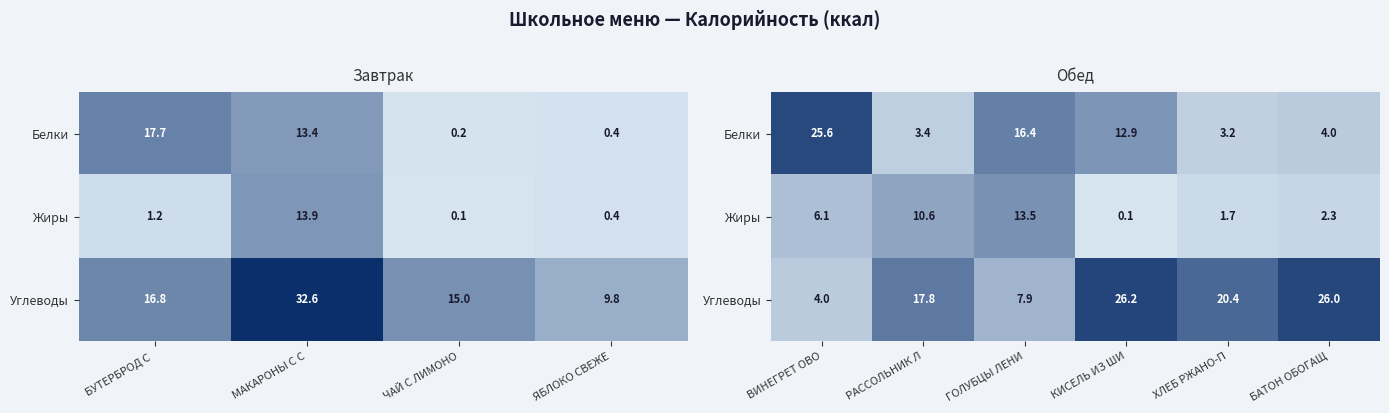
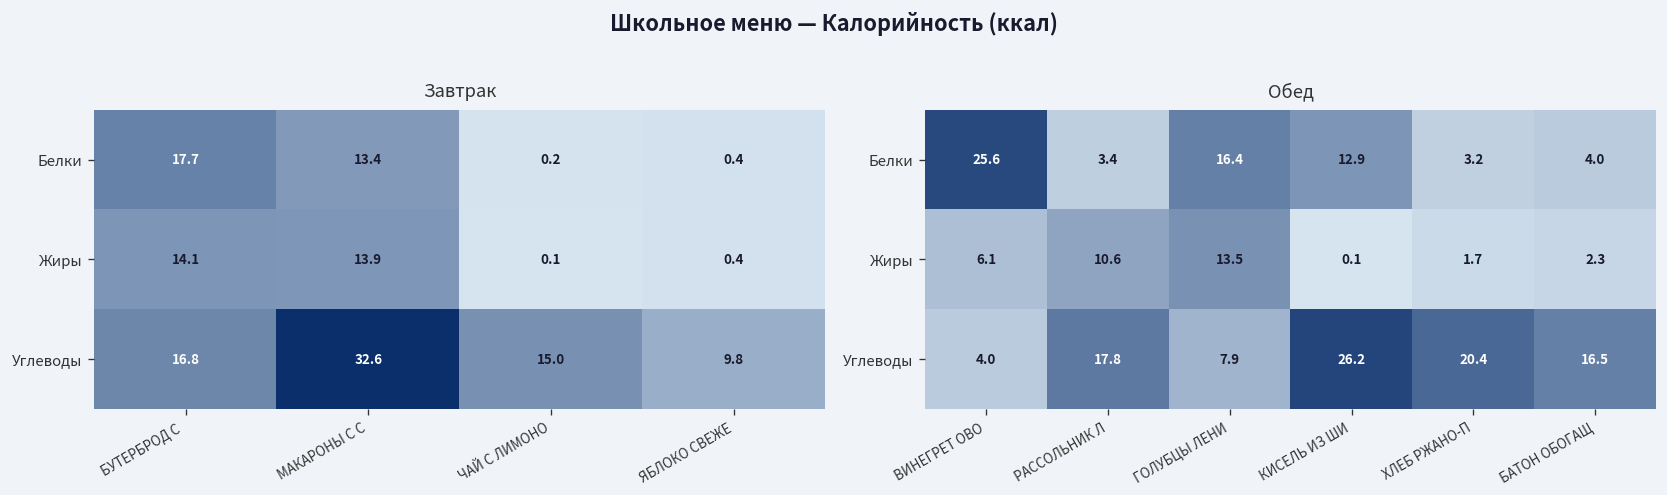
Завтрак, Жиры, БУТЕРБРОД С: 1.2 -> 14.1
Обед, Углеводы, БАТОН ОБОГАЩ: 26.0 -> 16.5
